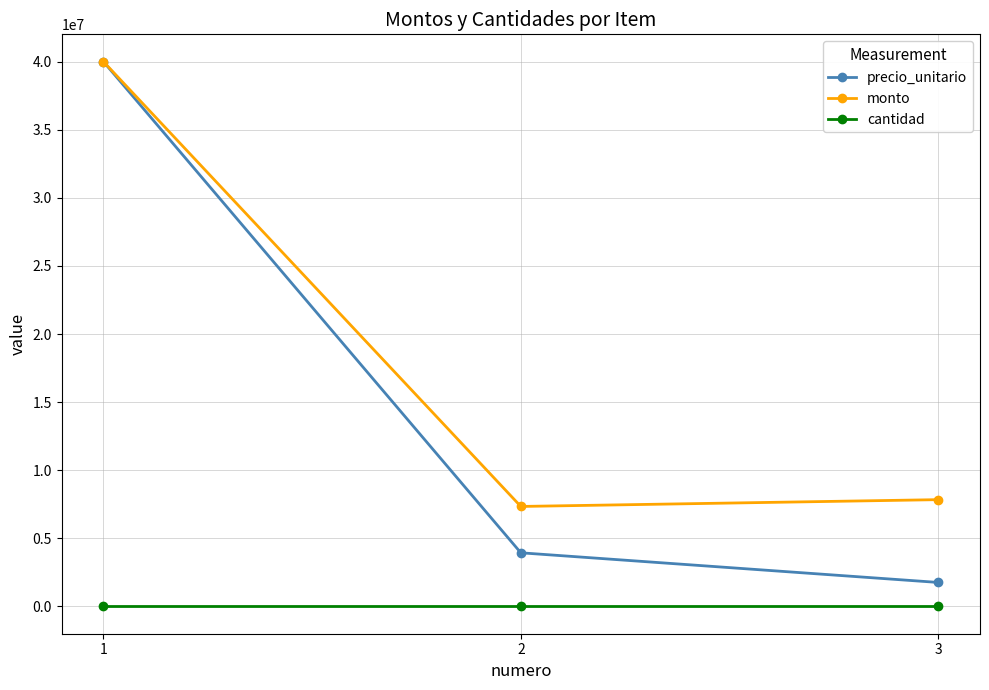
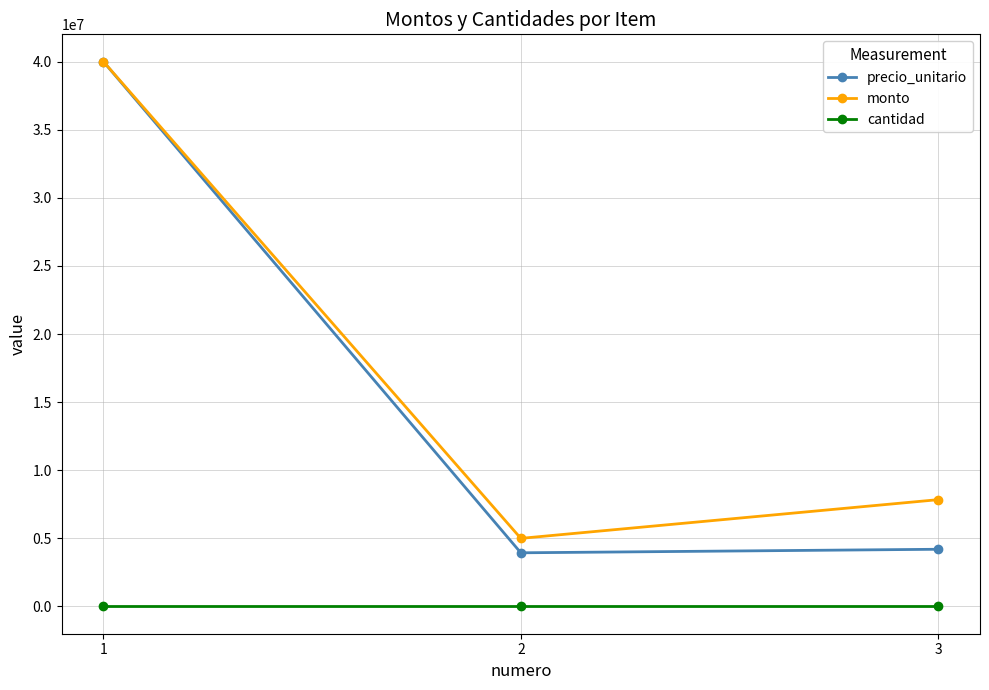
monto, 2: 7300000 -> 5000000
precio_unitario, 3: 1800000 -> 4200000
